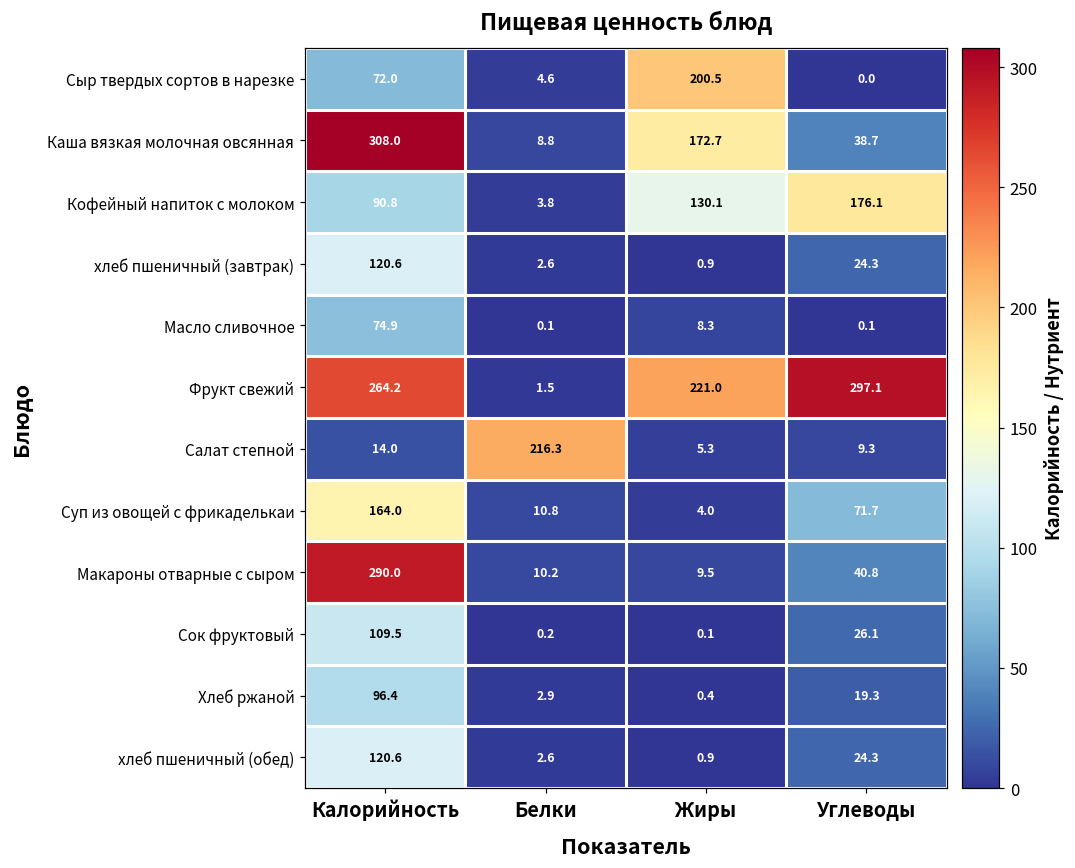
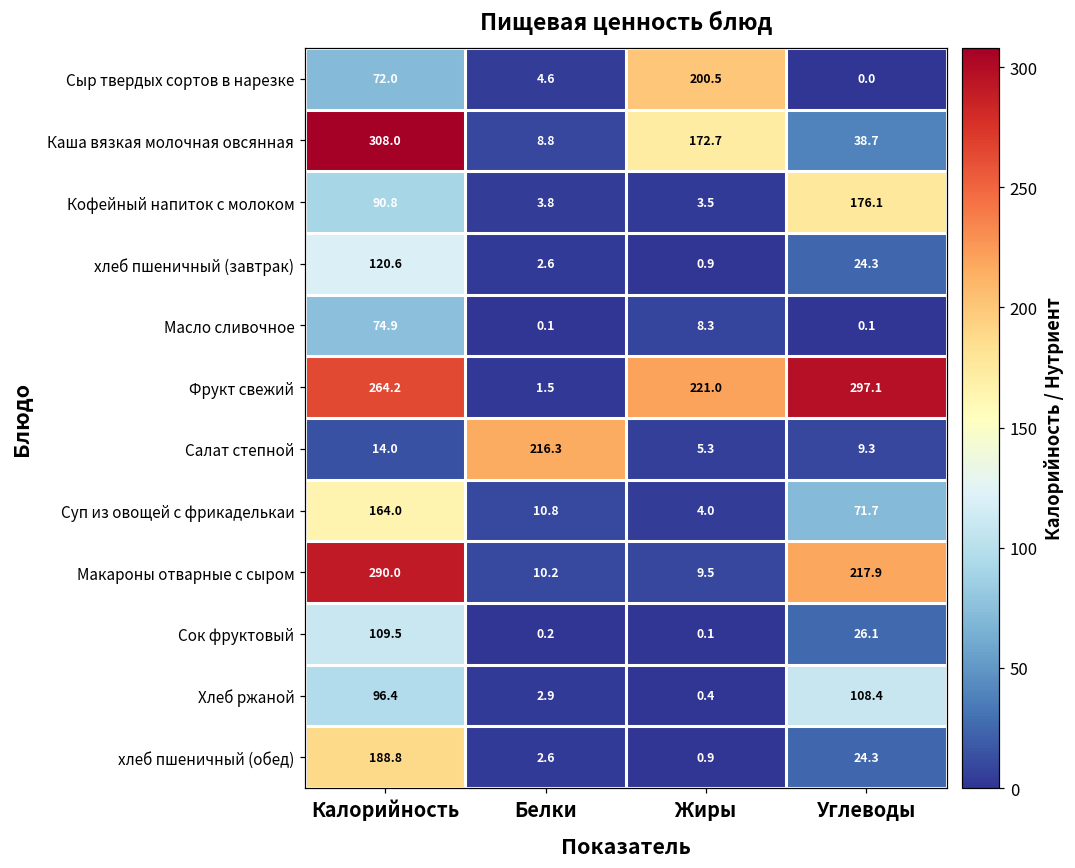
Кофейный напиток с молоком, Жиры: 130.1 -> 3.5
Макароны отварные с сыром, Углеводы: 40.8 -> 217.9
Хлеб ржаной, Углеводы: 19.3 -> 108.4
хлеб пшеничный (обед), Калорийность: 120.6 -> 188.8
